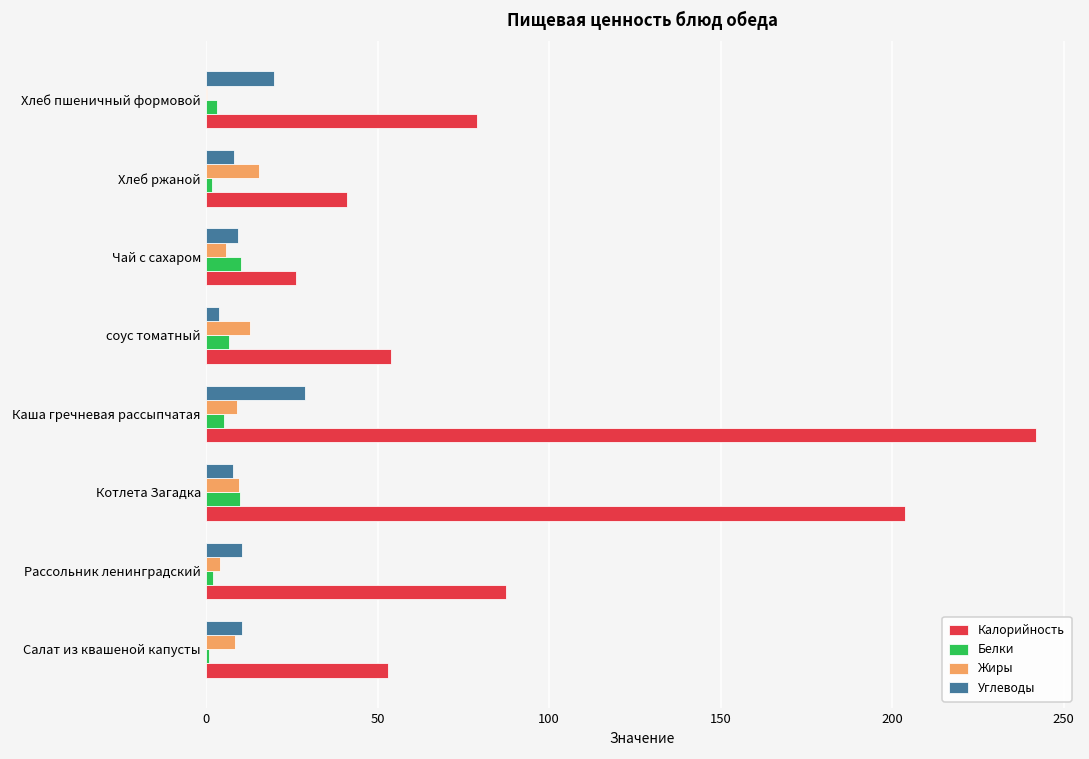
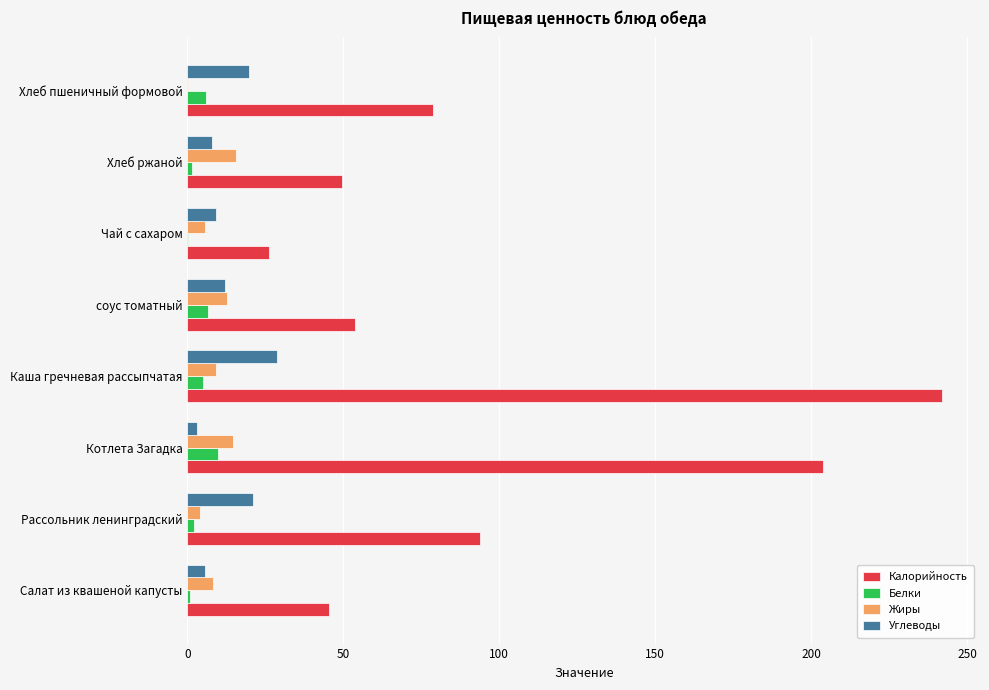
Белки, Хлеб пшеничный формовой: 3 -> 6
Калорийность, Хлеб ржаной: 41 -> 49
Белки, Чай с сахаром: 10 -> 0
Углеводы, соус томатный: 4 -> 12
Углеводы, Котлета Загадка: 8 -> 3
Жиры, Котлета Загадка: 10 -> 15
Углеводы, Рассольник ленинградский: 11 -> 21
Калорийность, Рассольник ленинградский: 88 -> 94
Углеводы, Салат из квашеной капусты: 10 -> 6
Калорийность, Салат из квашеной капусты: 53 -> 45
